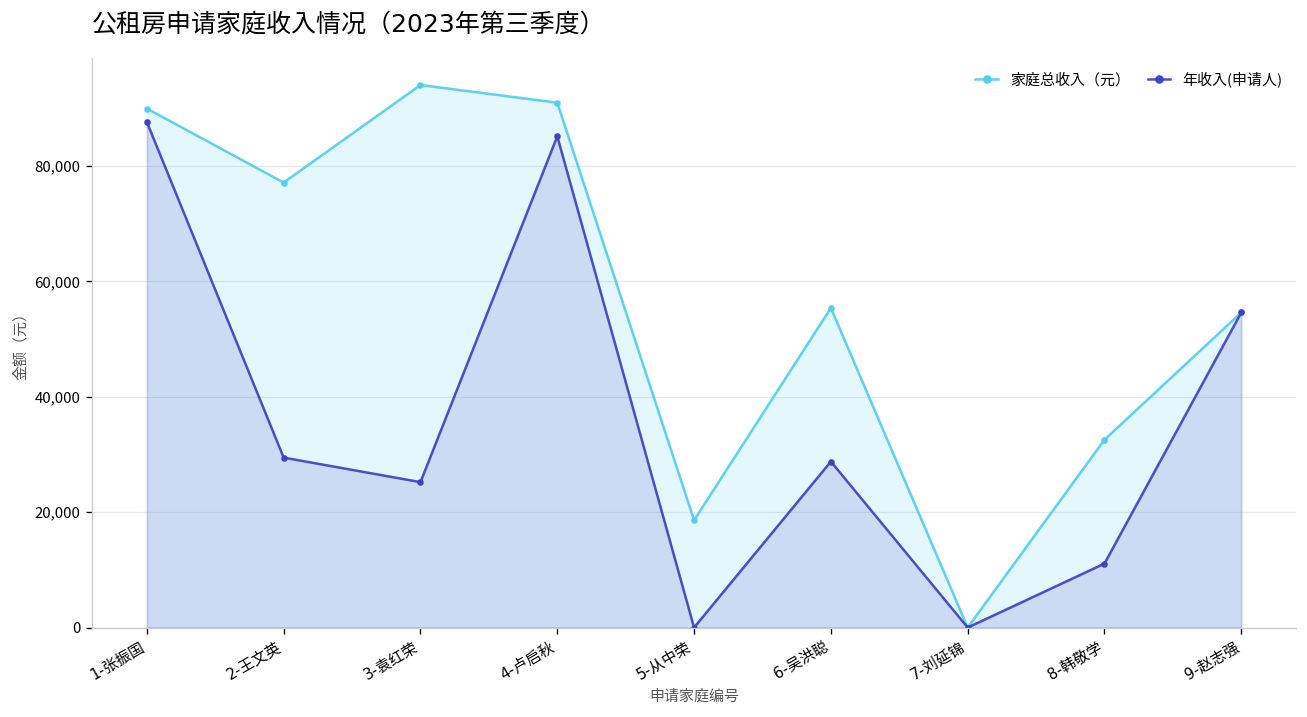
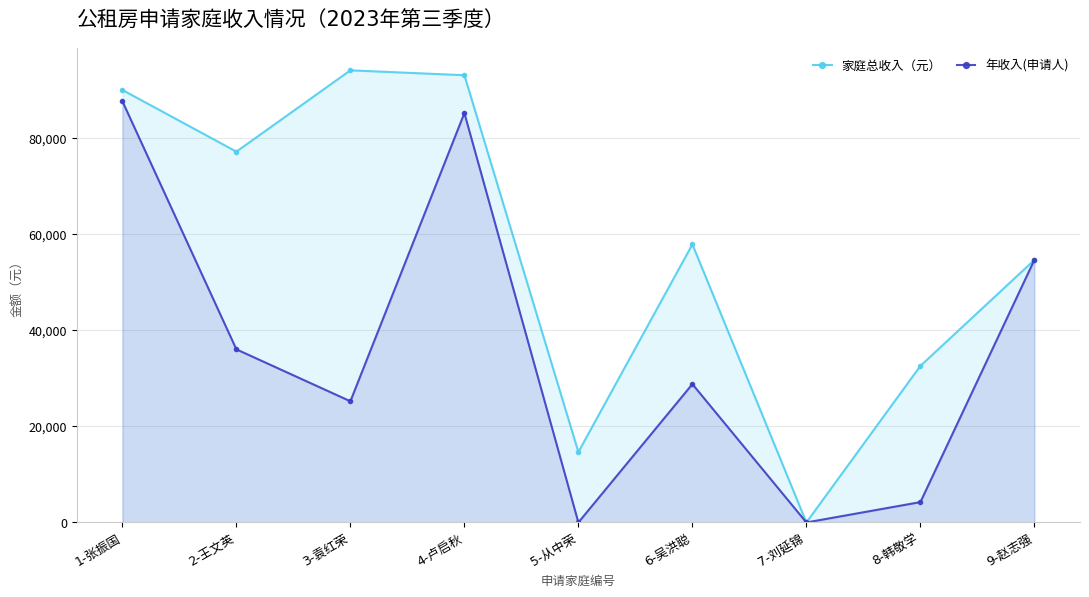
年收入(申请人), 2-王文英: 29,000 -> 36,000
家庭总收入（元）, 4-卢启秋: 91,000 -> 93,000
家庭总收入（元）, 5-从中荣: 19,000 -> 15,000
家庭总收入（元）, 6-吴洪聪: 55,000 -> 58,000
年收入(申请人), 8-韩敬学: 11,000 -> 4,000
